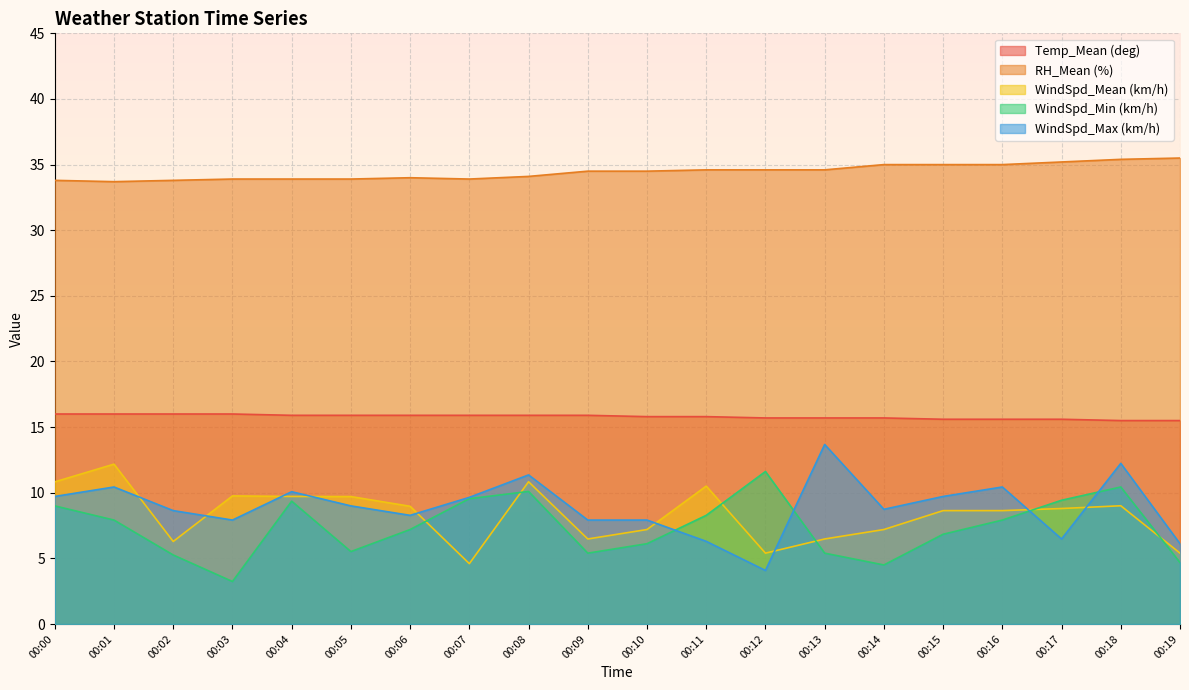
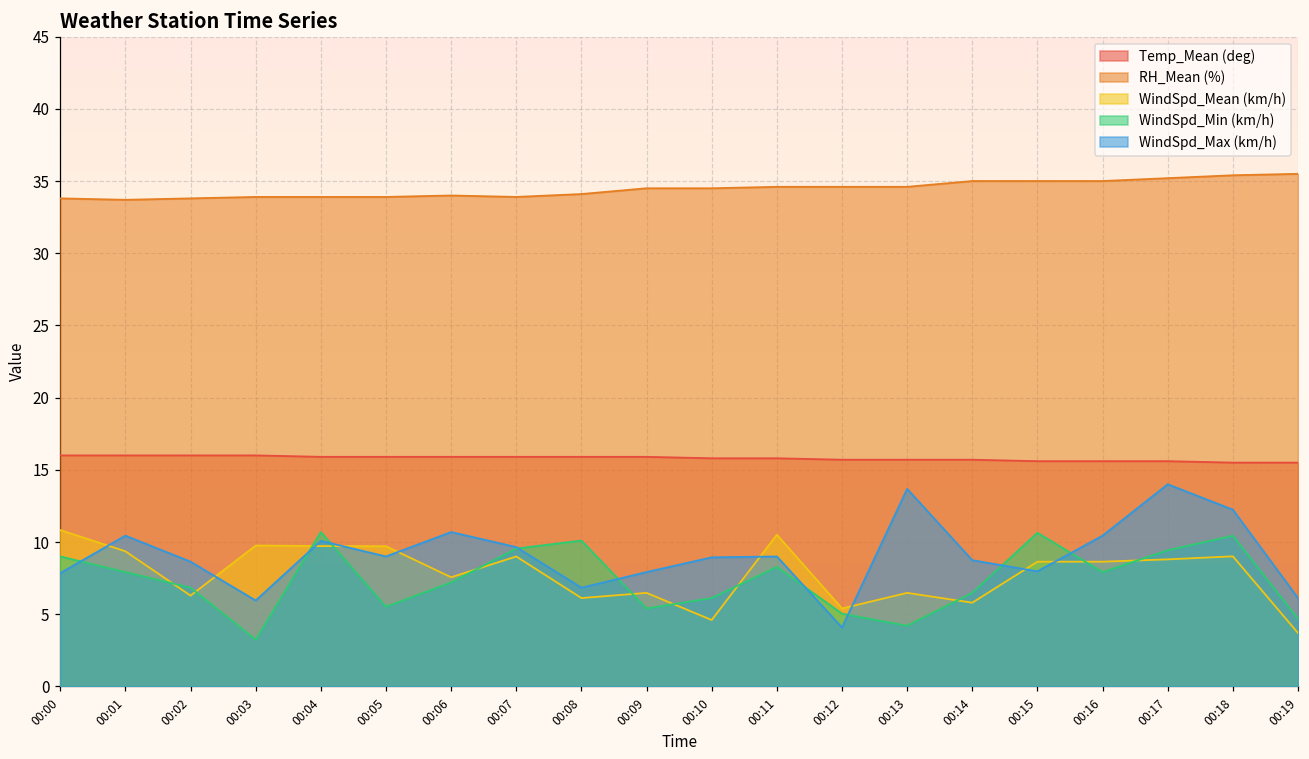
WindSpd_Max (km/h), 00:00: 9.7 -> 7.9
WindSpd_Mean (km/h), 00:01: 12.2 -> 9.4
WindSpd_Min (km/h), 00:02: 5.3 -> 6.8
WindSpd_Max (km/h), 00:03: 7.9 -> 6.0
WindSpd_Min (km/h), 00:04: 9.4 -> 10.7
WindSpd_Mean (km/h), 00:06: 9.0 -> 7.6
WindSpd_Max (km/h), 00:06: 8.3 -> 10.7
WindSpd_Mean (km/h), 00:07: 4.6 -> 9.0
WindSpd_Mean (km/h), 00:08: 10.8 -> 6.1
WindSpd_Max (km/h), 00:08: 11.4 -> 6.8
WindSpd_Mean (km/h), 00:10: 7.2 -> 4.6
WindSpd_Max (km/h), 00:10: 7.9 -> 8.9
WindSpd_Max (km/h), 00:11: 6.3 -> 9.0
WindSpd_Min (km/h), 00:12: 11.6 -> 5.0
WindSpd_Min (km/h), 00:13: 5.4 -> 4.2
WindSpd_Mean (km/h), 00:14: 7.2 -> 5.8
WindSpd_Min (km/h), 00:14: 4.5 -> 6.5
WindSpd_Min (km/h), 00:15: 6.8 -> 10.6
WindSpd_Max (km/h), 00:15: 9.7 -> 8.0
WindSpd_Max (km/h), 00:17: 6.5 -> 14.0
WindSpd_Mean (km/h), 00:19: 5.4 -> 3.7
